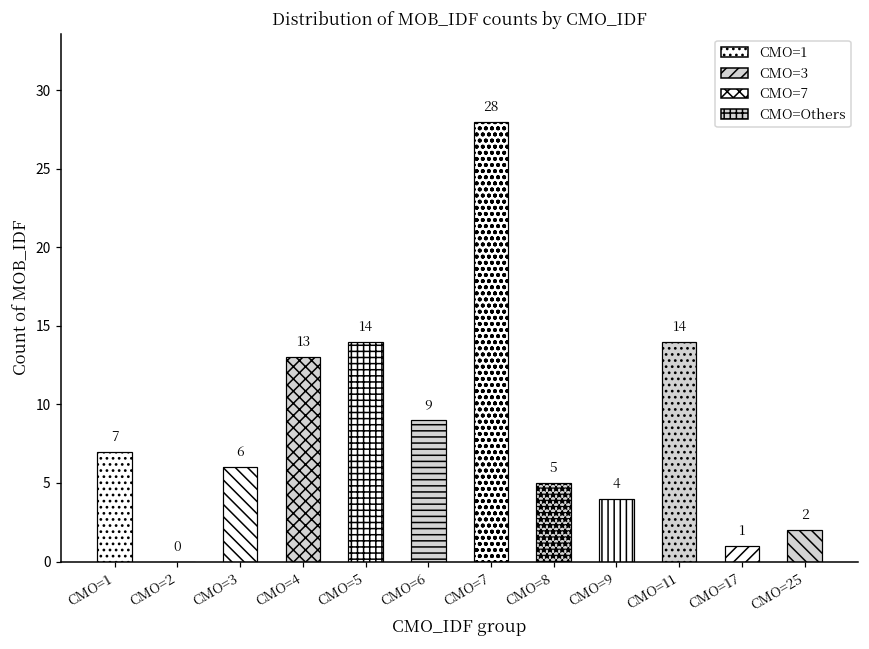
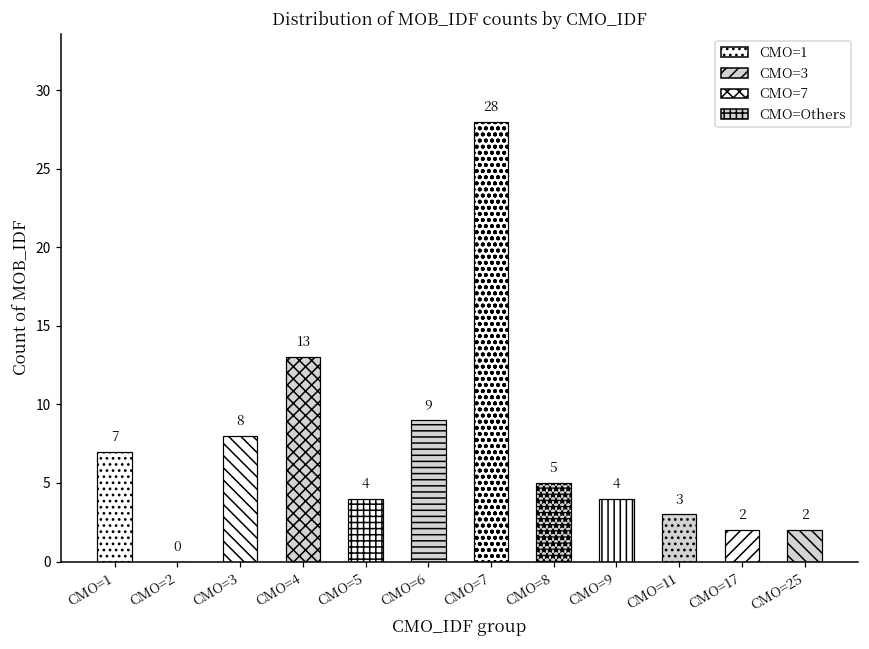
CMO=3: 6 -> 8
CMO=5: 14 -> 4
CMO=11: 14 -> 3
CMO=17: 1 -> 2
